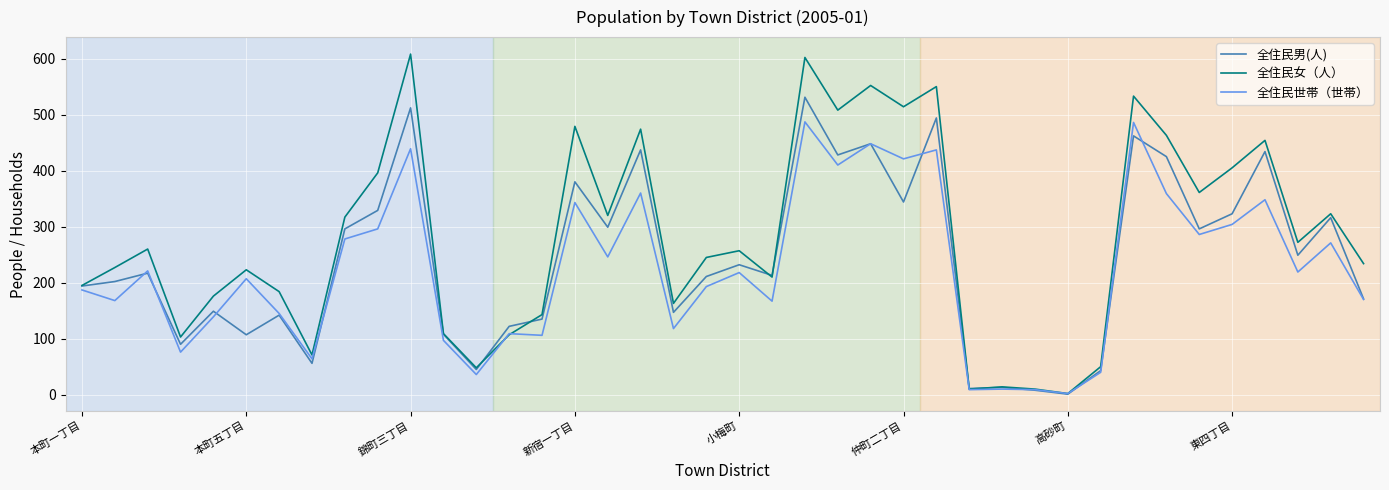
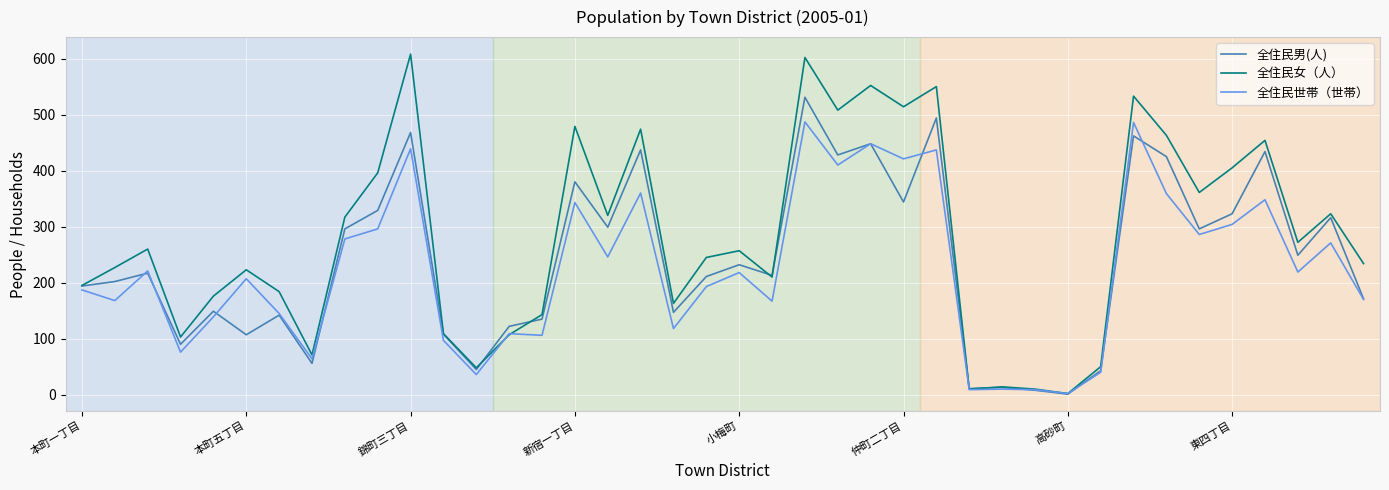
全住民男(人), 錦町三丁目: 510 -> 470
